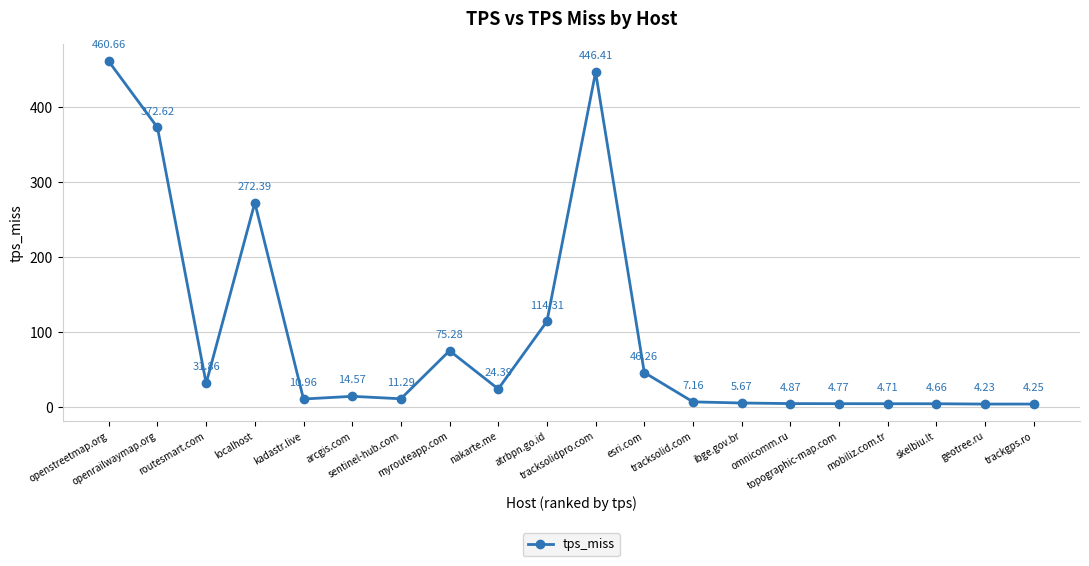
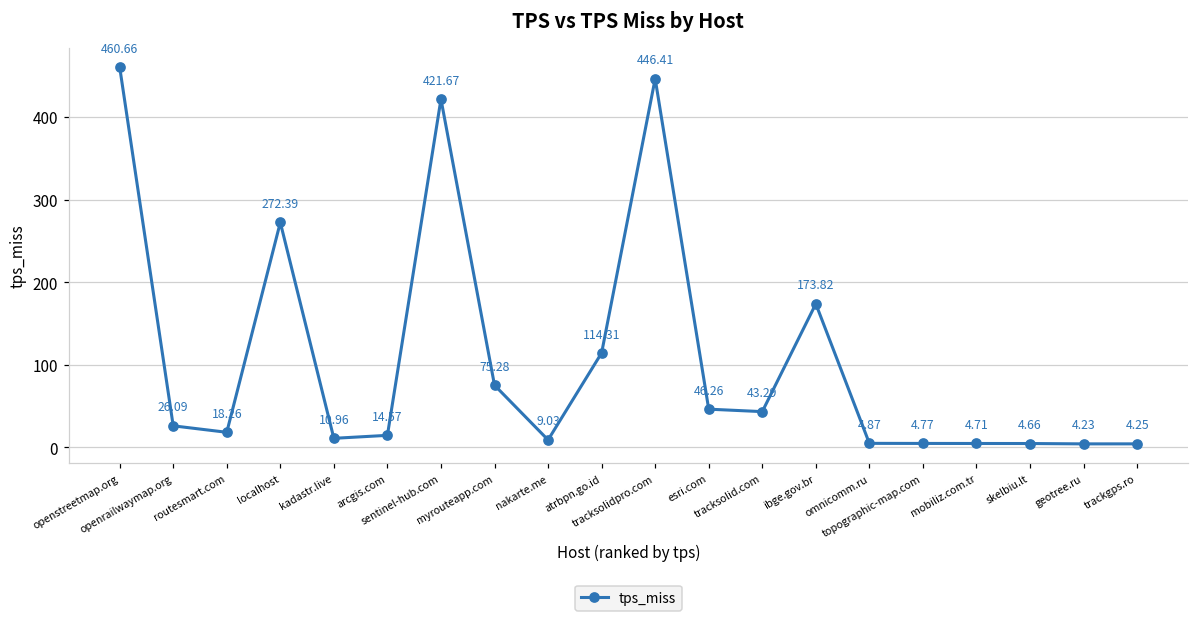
openrailwaymap.org: 372.62 -> 26.09
routesmart.com: 31.86 -> 18.26
sentinel-hub.com: 11.29 -> 421.67
nakarte.me: 24.39 -> 9.03
tracksolid.com: 7.16 -> 43.29
ibge.gov.br: 5.67 -> 173.82
